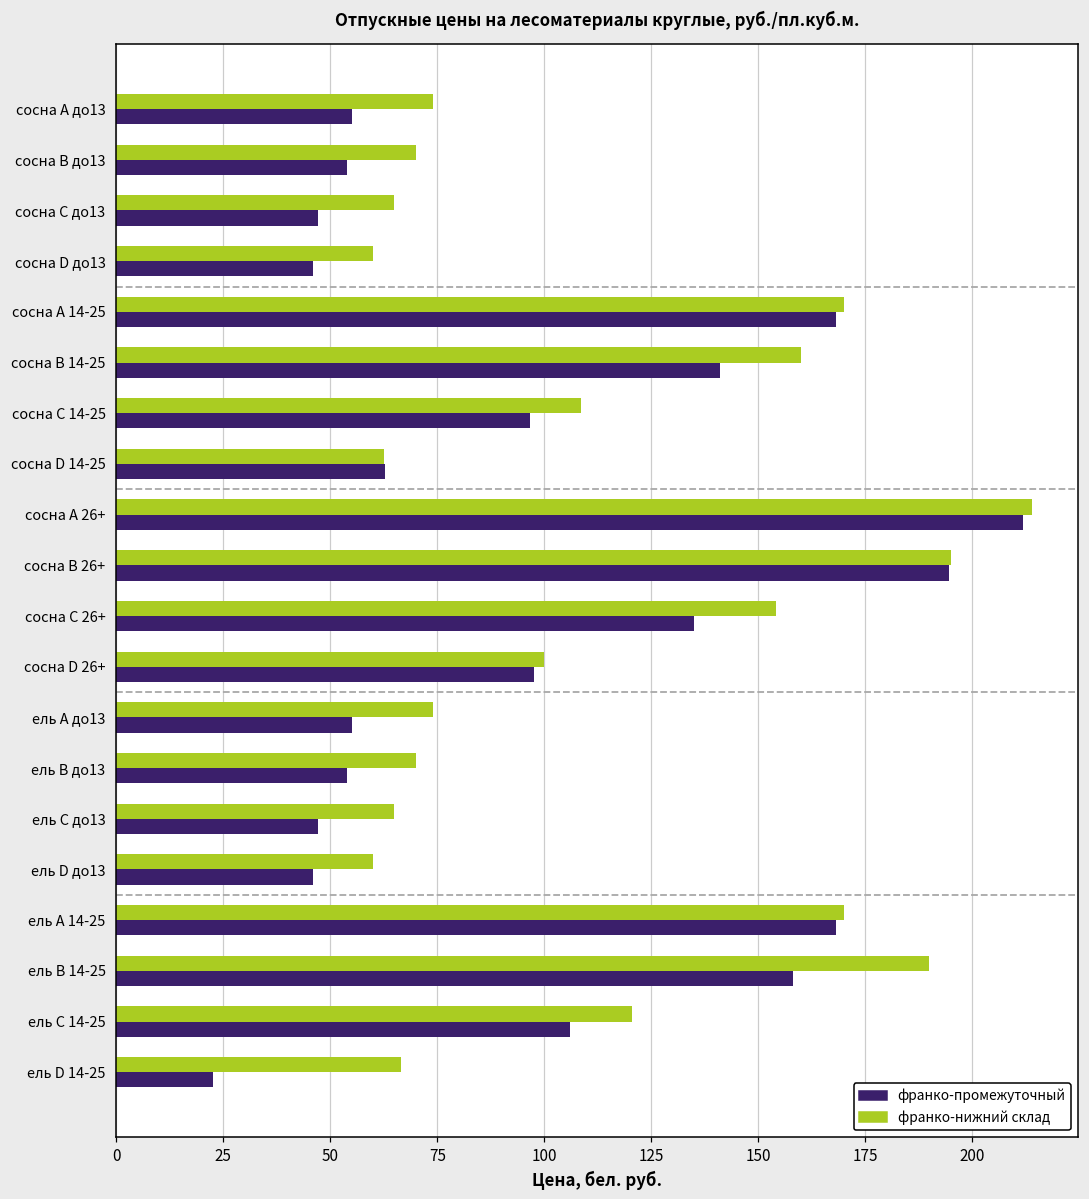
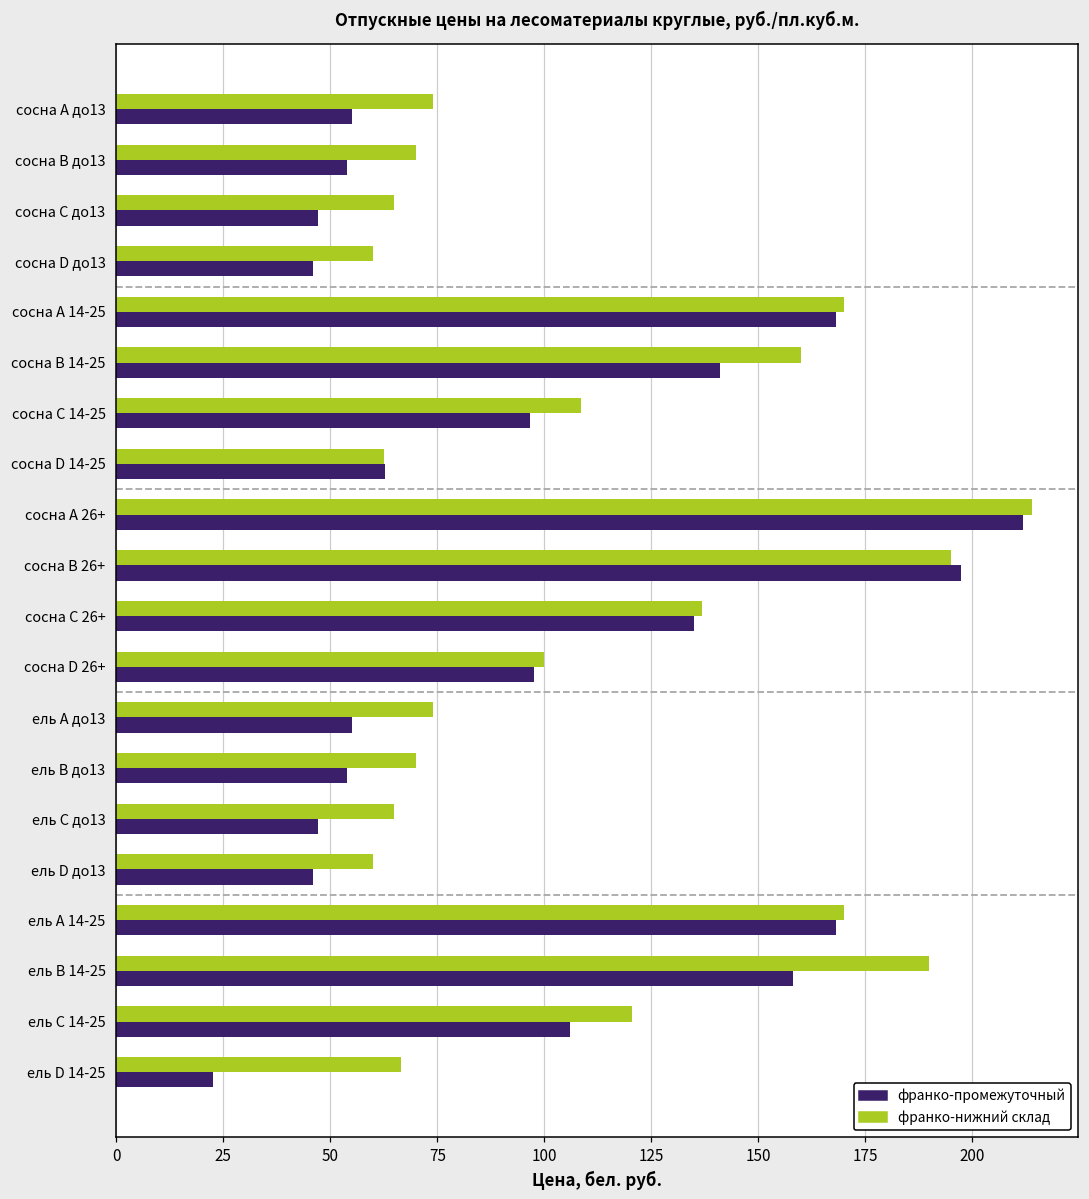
франко-промежуточный, сосна В 26+: 195 -> 197
франко-нижний склад, сосна С 26+: 154 -> 137
